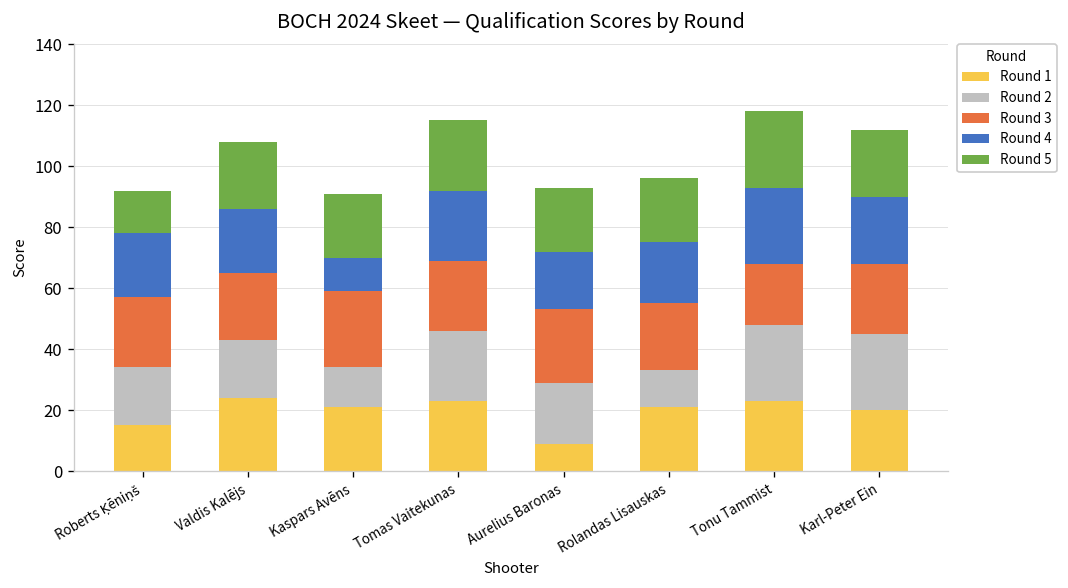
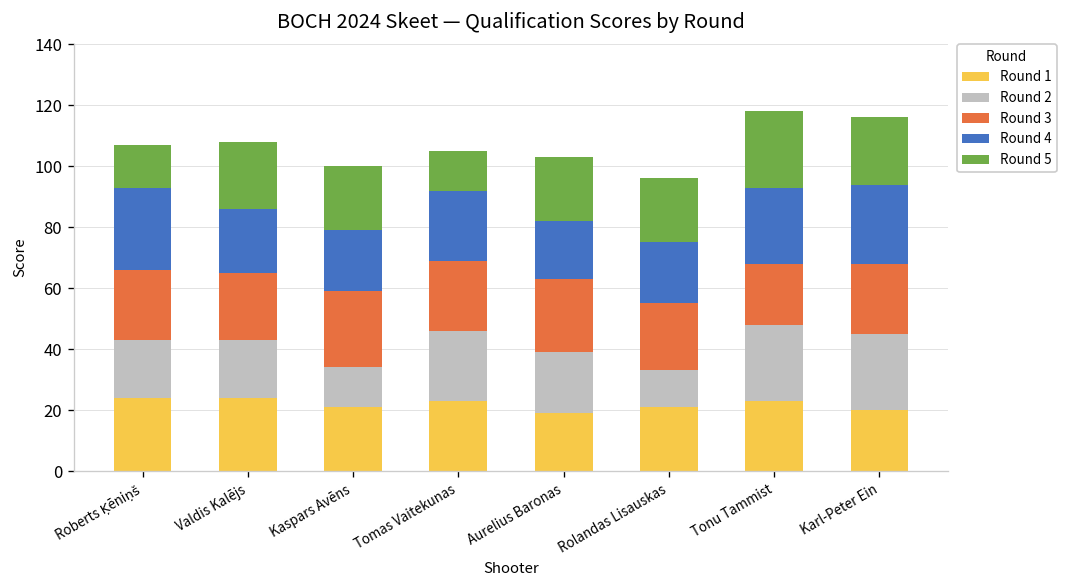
Round 1, Roberts Ķēniņš: 15 -> 24
Round 4, Roberts Ķēniņš: 21 -> 27
Round 4, Kaspars Avēns: 11 -> 20
Round 5, Tomas Vaitekunas: 23 -> 13
Round 1, Aurelius Baronas: 9 -> 19
Round 4, Karl-Peter Ein: 22 -> 26
